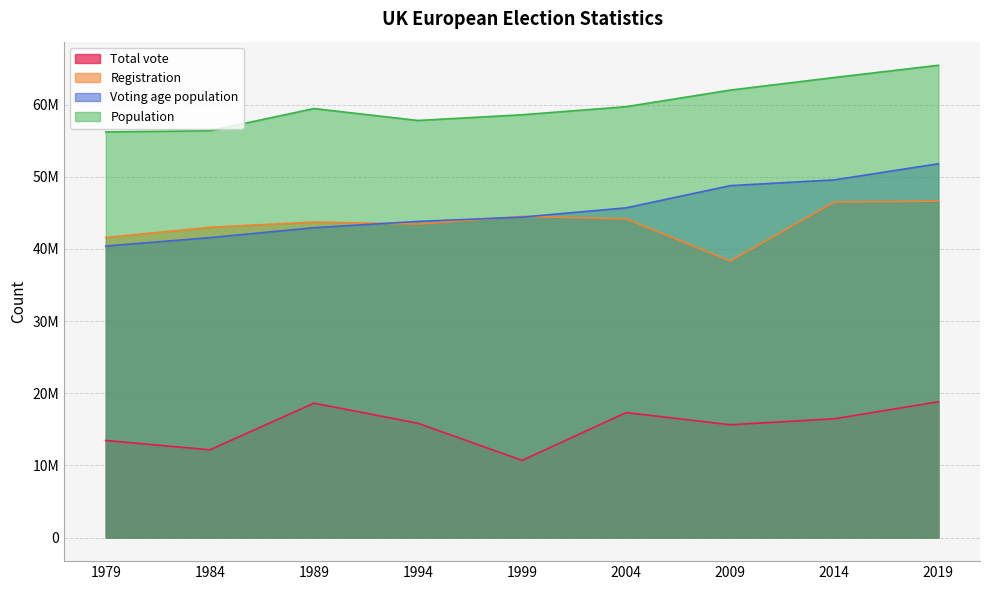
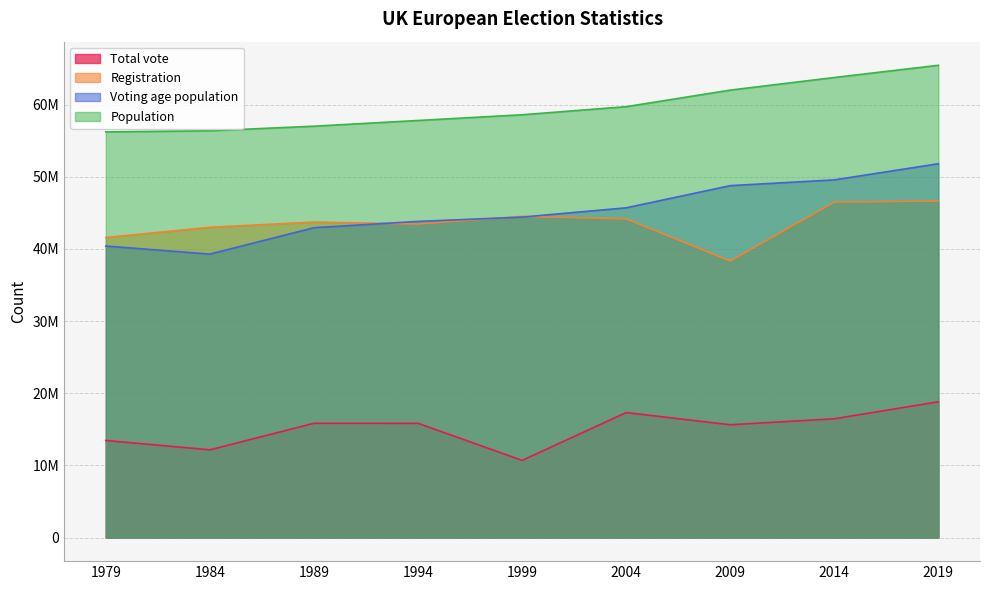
Voting age population, 1984: 42000000 -> 39000000
Total vote, 1989: 19000000 -> 16000000
Population, 1989: 59000000 -> 57000000
